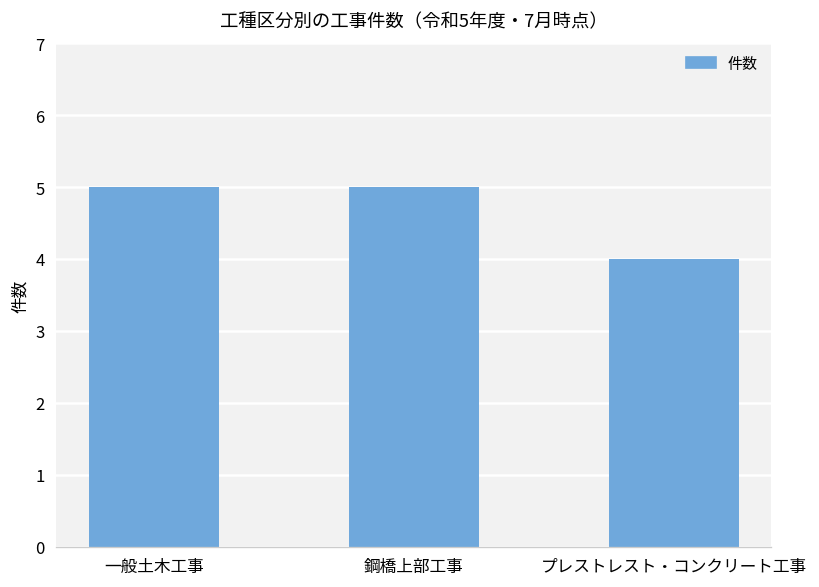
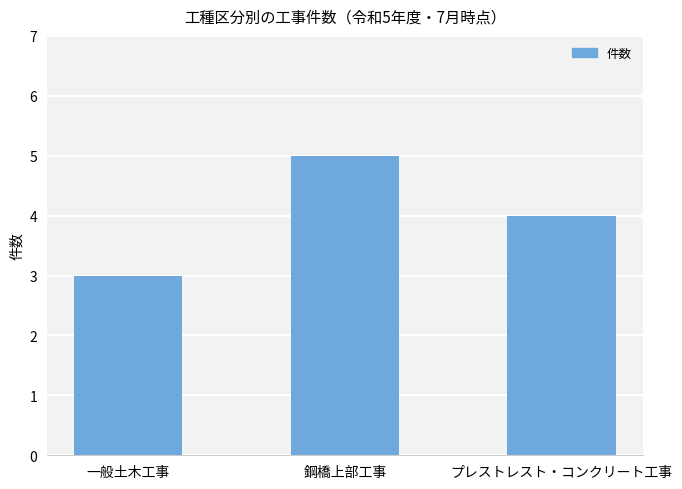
一般土木工事: 5 -> 3
